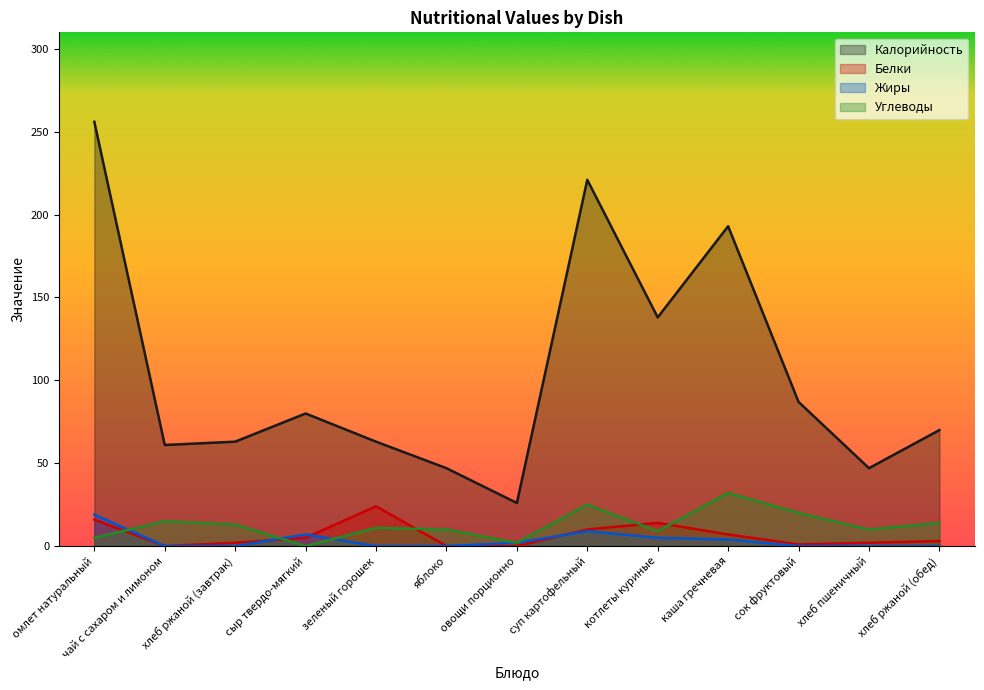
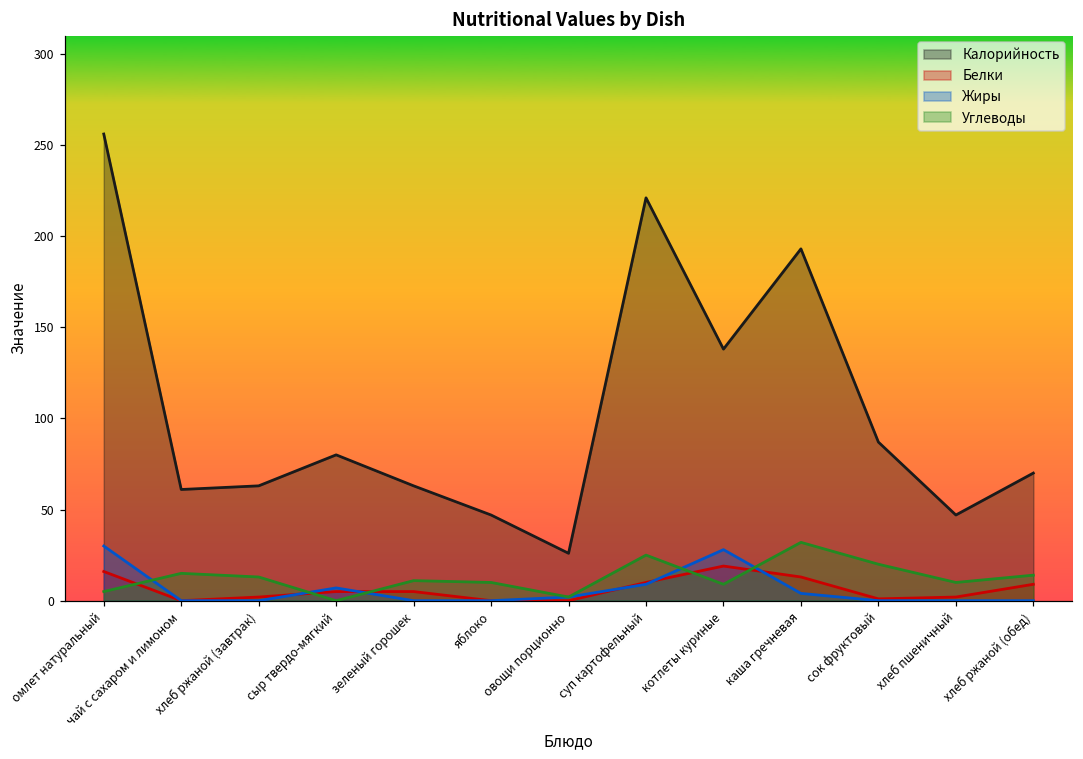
Жиры, омлет натуральный: 19 -> 30
Белки, зеленый горошек: 24 -> 5
Белки, котлеты куриные: 14 -> 19
Жиры, котлеты куриные: 5 -> 28
Белки, каша гречневая: 7 -> 13
Белки, хлеб ржаной (обед): 3 -> 9
